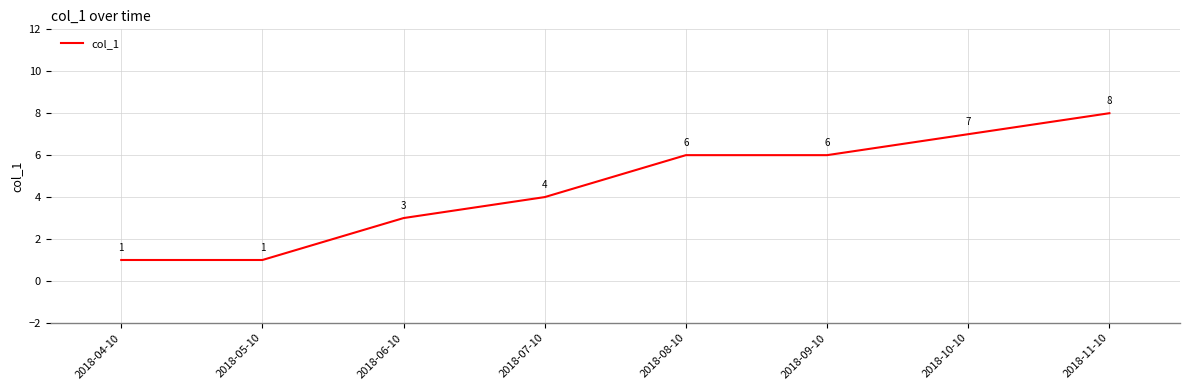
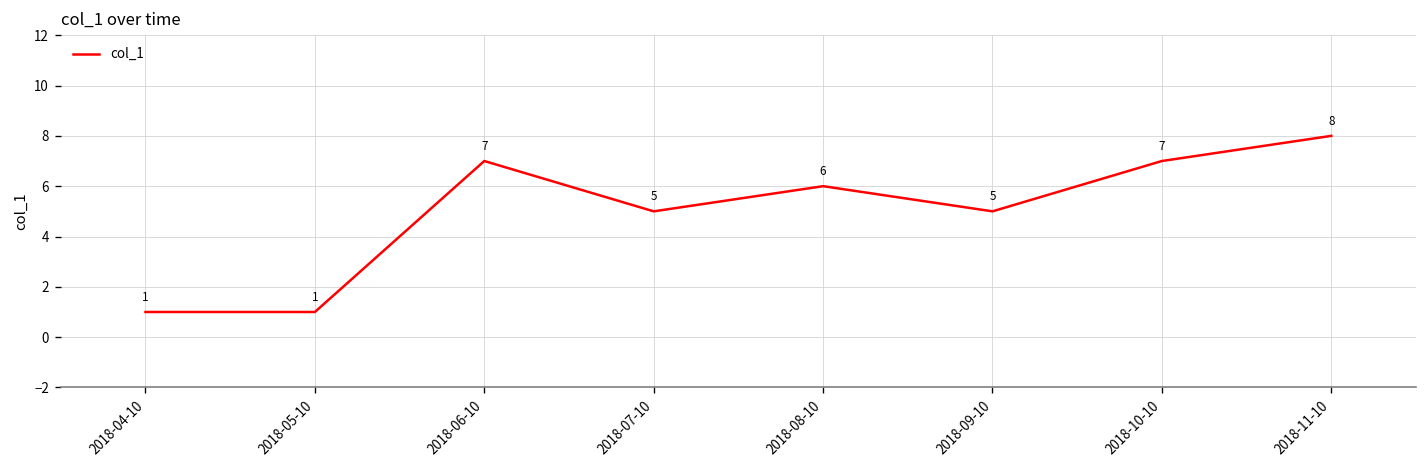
2018-06-10: 3 -> 7
2018-07-10: 4 -> 5
2018-09-10: 6 -> 5
